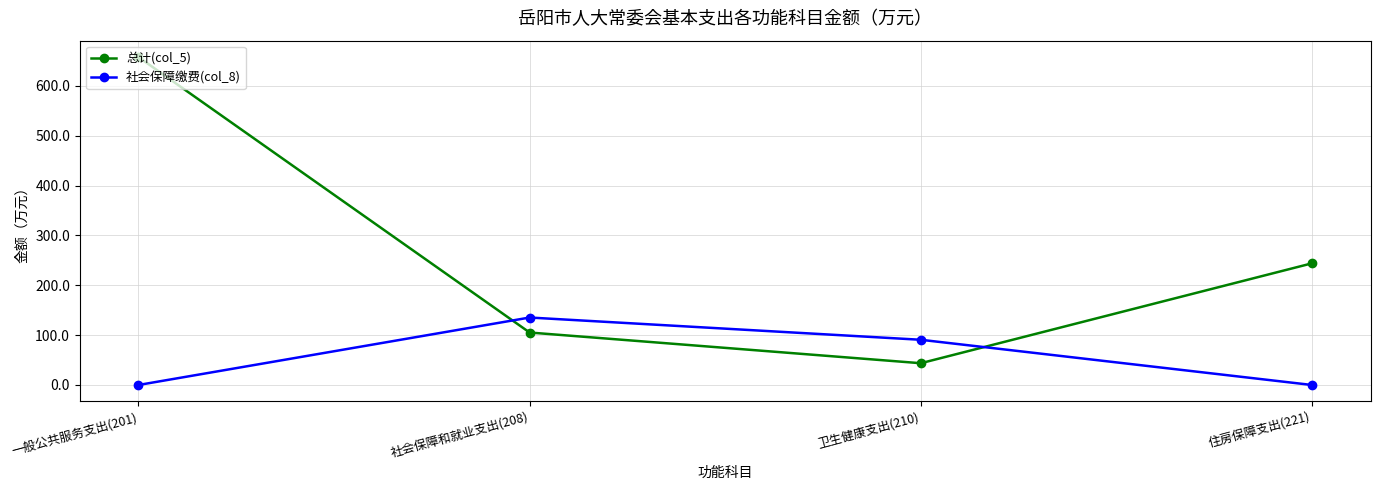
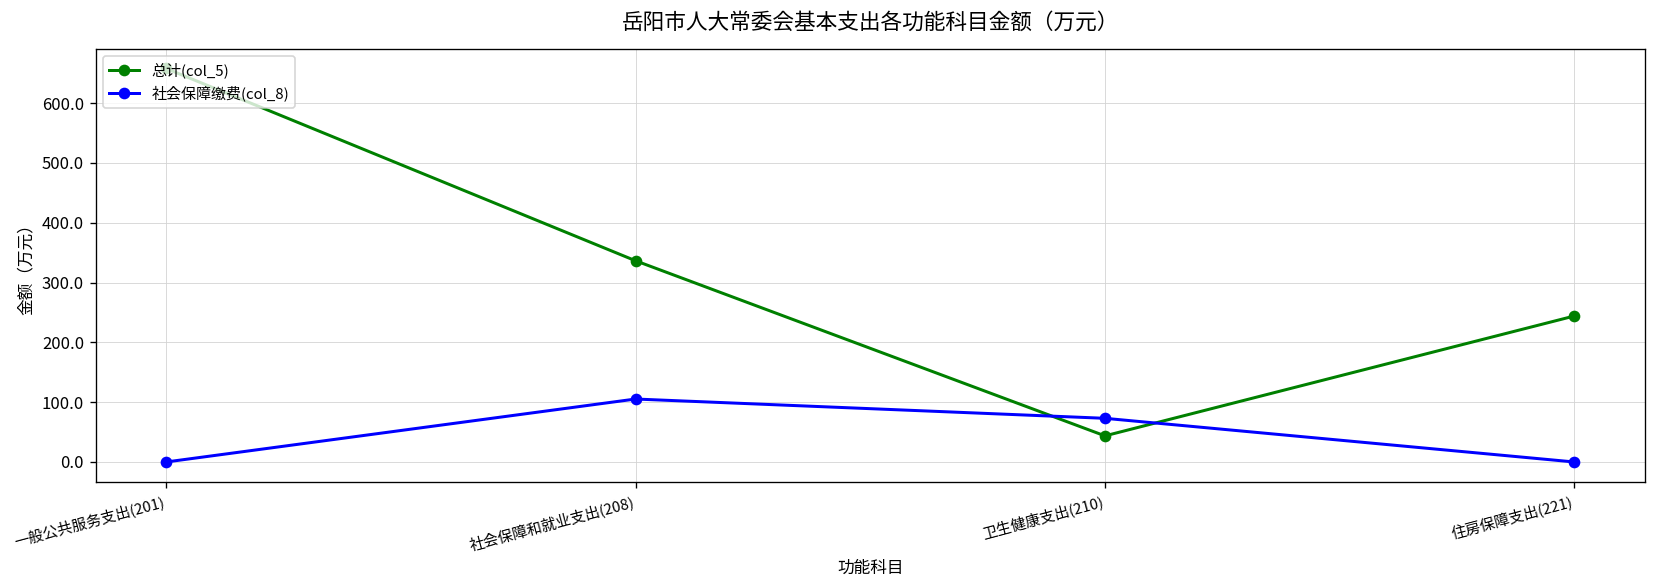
总计(col_5), 社会保障和就业支出(208): 110 -> 340
社会保障缴费(col_8), 社会保障和就业支出(208): 140 -> 110
社会保障缴费(col_8), 卫生健康支出(210): 90 -> 70
